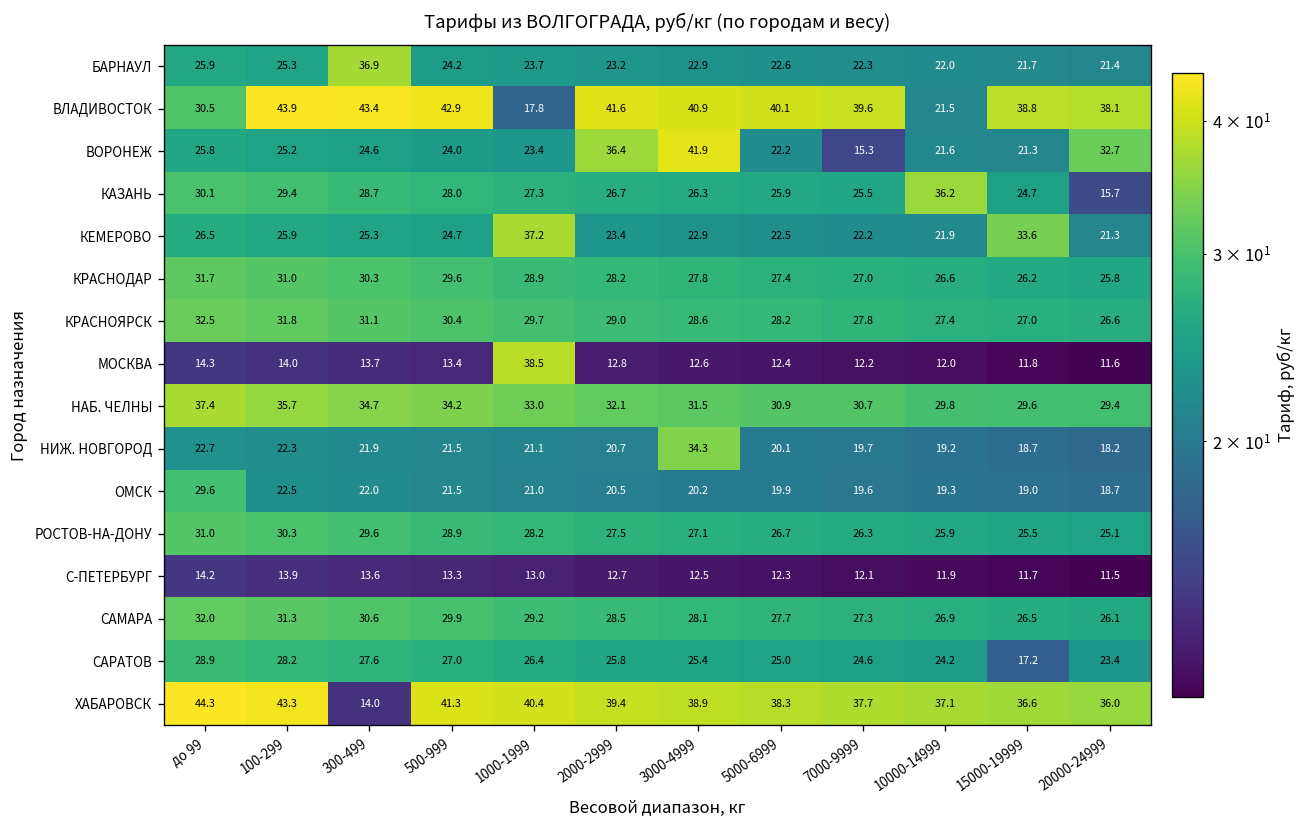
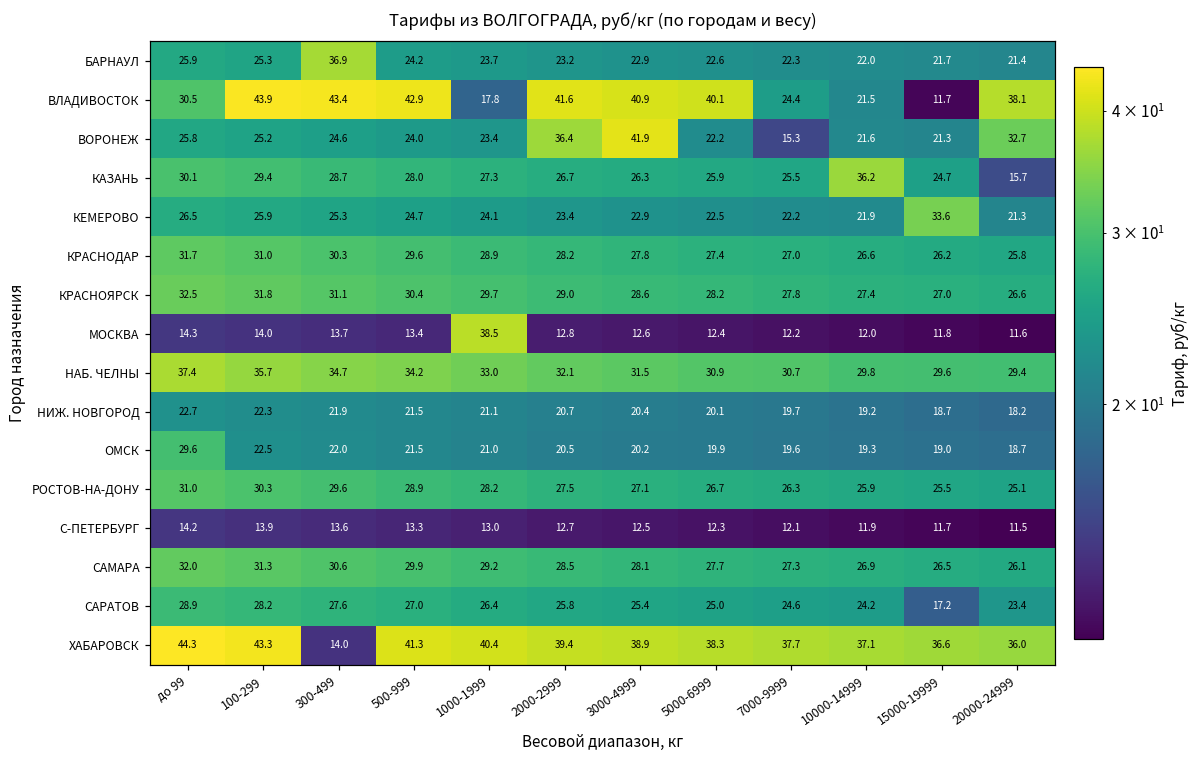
ВЛАДИВОСТОК, 7000-9999: 39.6 -> 24.4
ВЛАДИВОСТОК, 15000-19999: 38.8 -> 11.7
КЕМЕРОВО, 1000-1999: 37.2 -> 24.1
НИЖ. НОВГОРОД, 3000-4999: 34.3 -> 20.4
